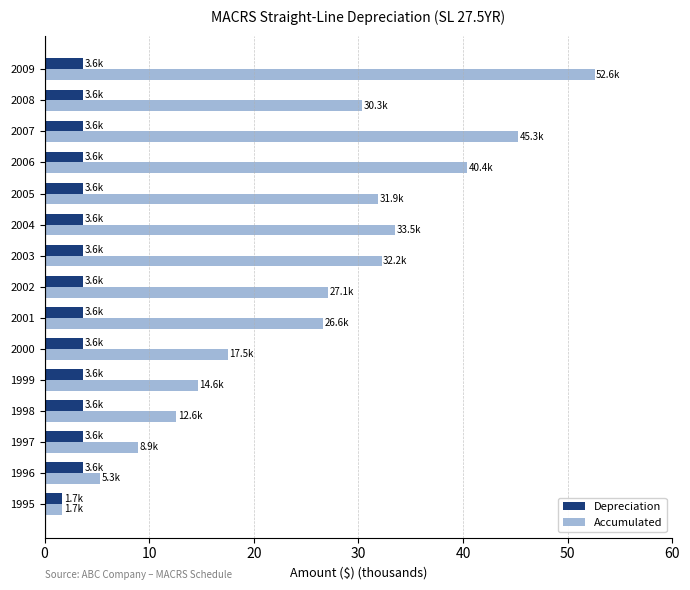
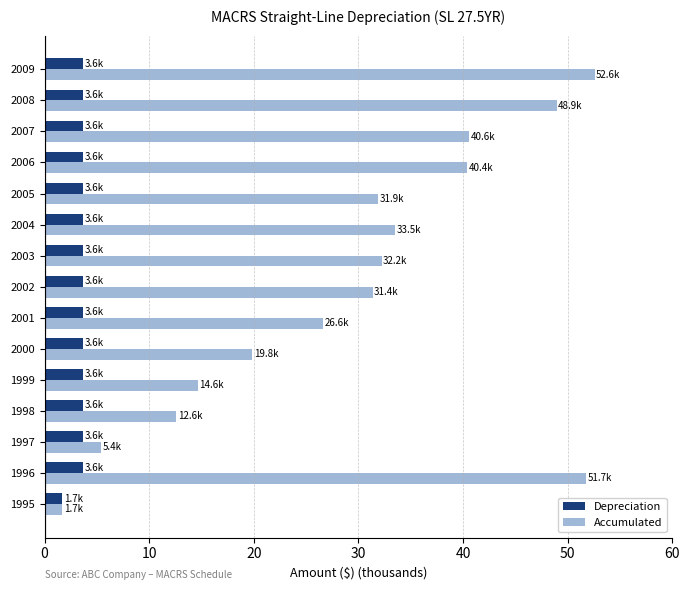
Accumulated, 2008: 30.3k -> 48.9k
Accumulated, 2007: 45.3k -> 40.6k
Accumulated, 2002: 27.1k -> 31.4k
Accumulated, 2000: 17.5k -> 19.8k
Accumulated, 1997: 8.9k -> 5.4k
Accumulated, 1996: 5.3k -> 51.7k
